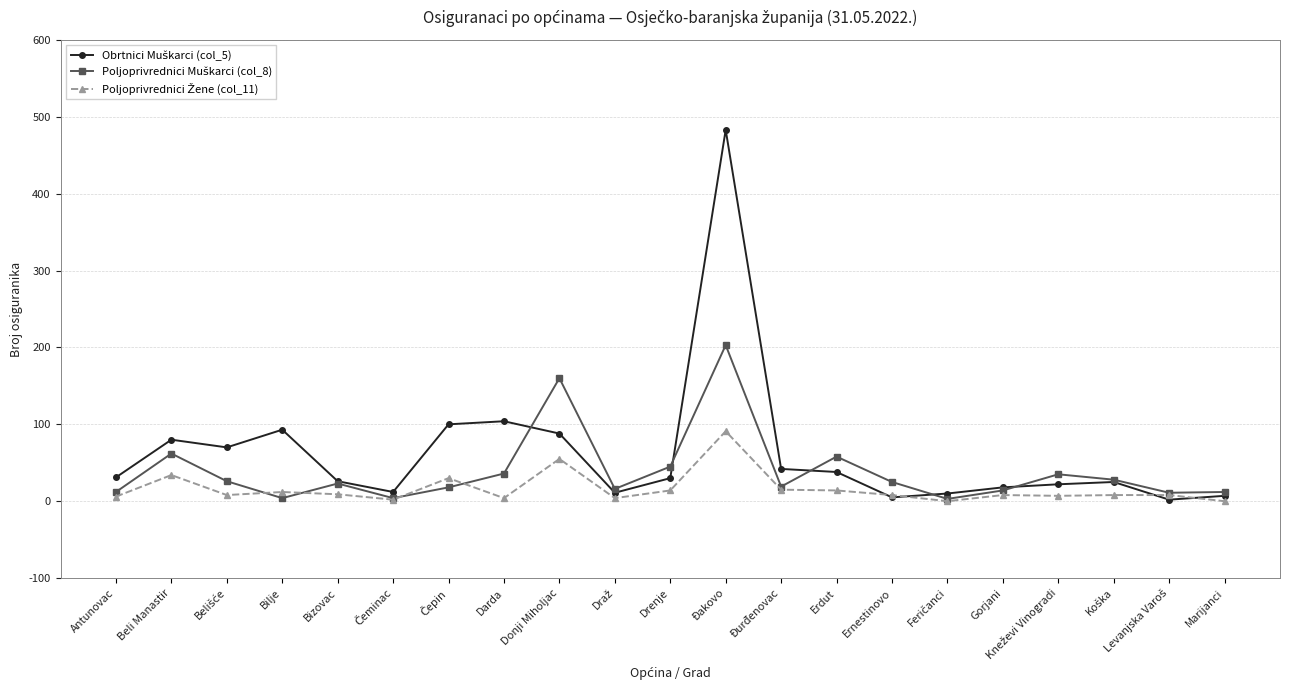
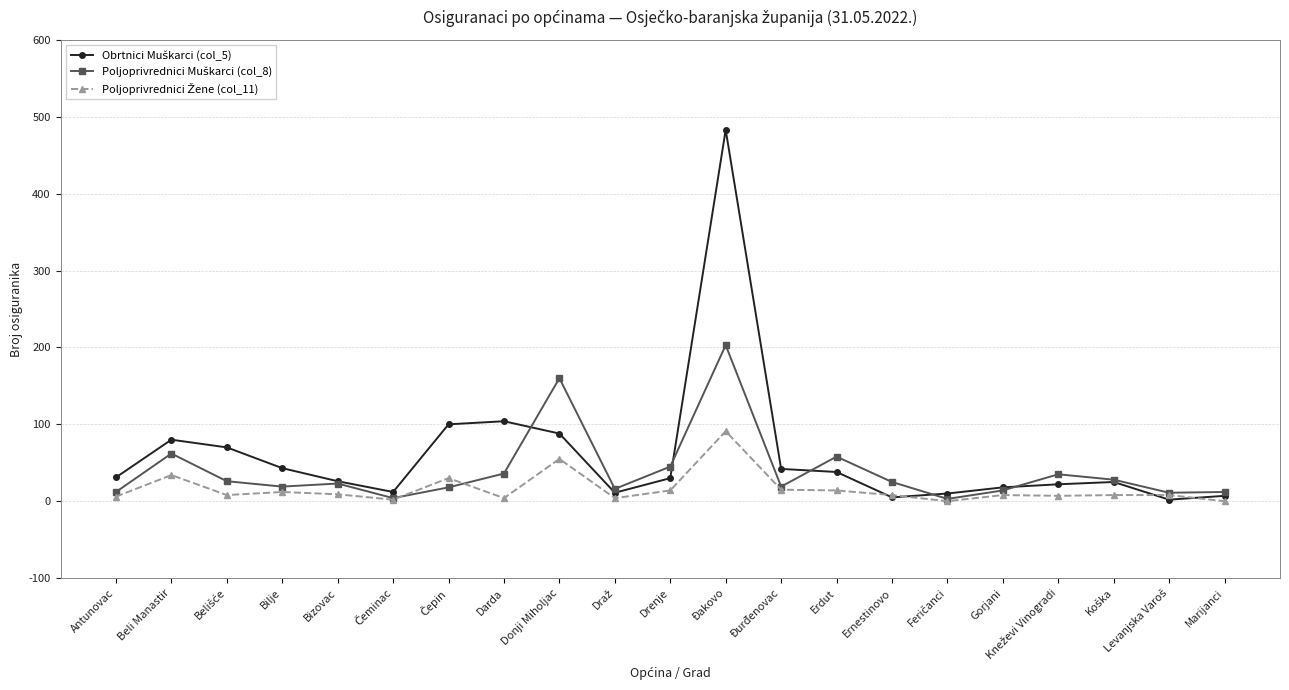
Obrtnici Muškarci (col_5), Bilje: 90 -> 40
Poljoprivrednici Muškarci (col_8), Bilje: 0 -> 20
